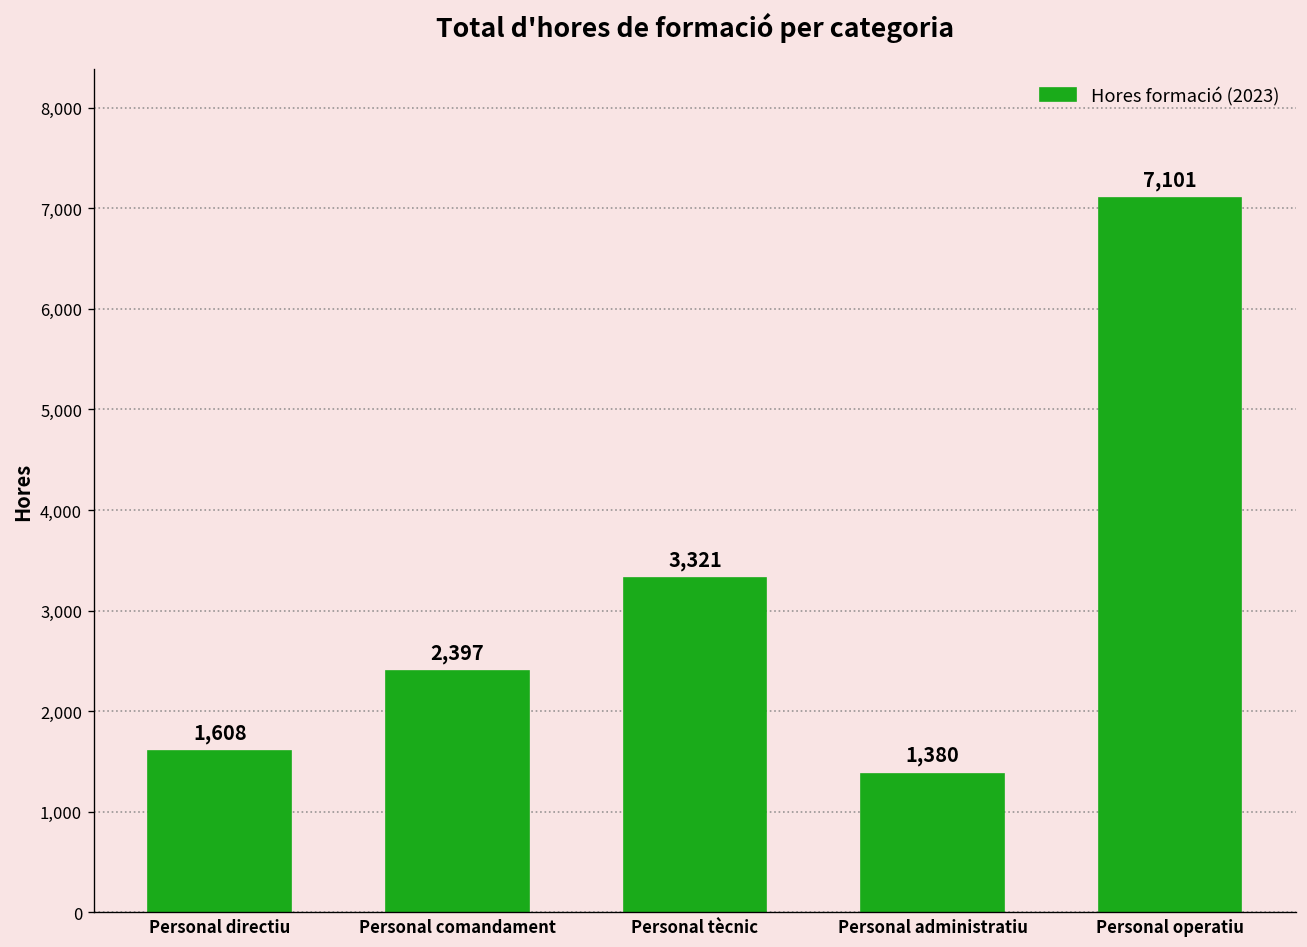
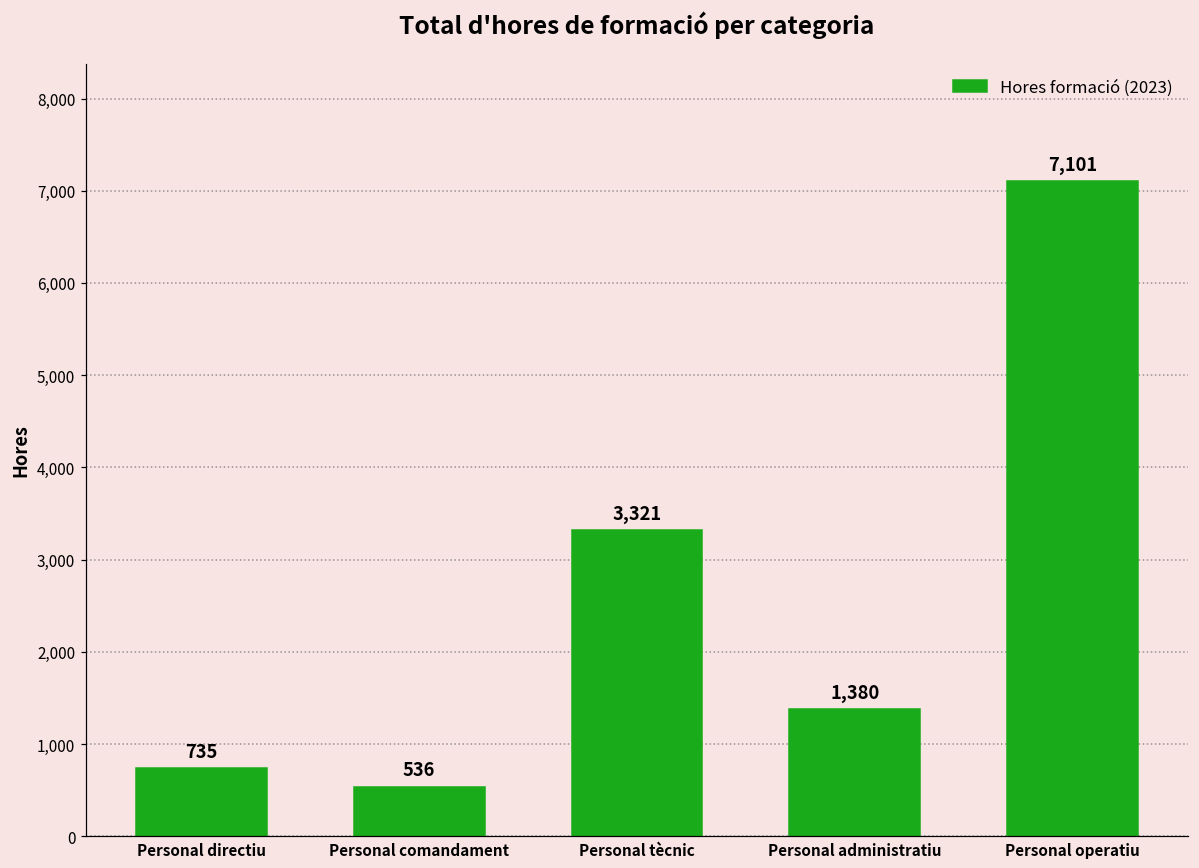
Personal directiu: 1,608 -> 735
Personal comandament: 2,397 -> 536
